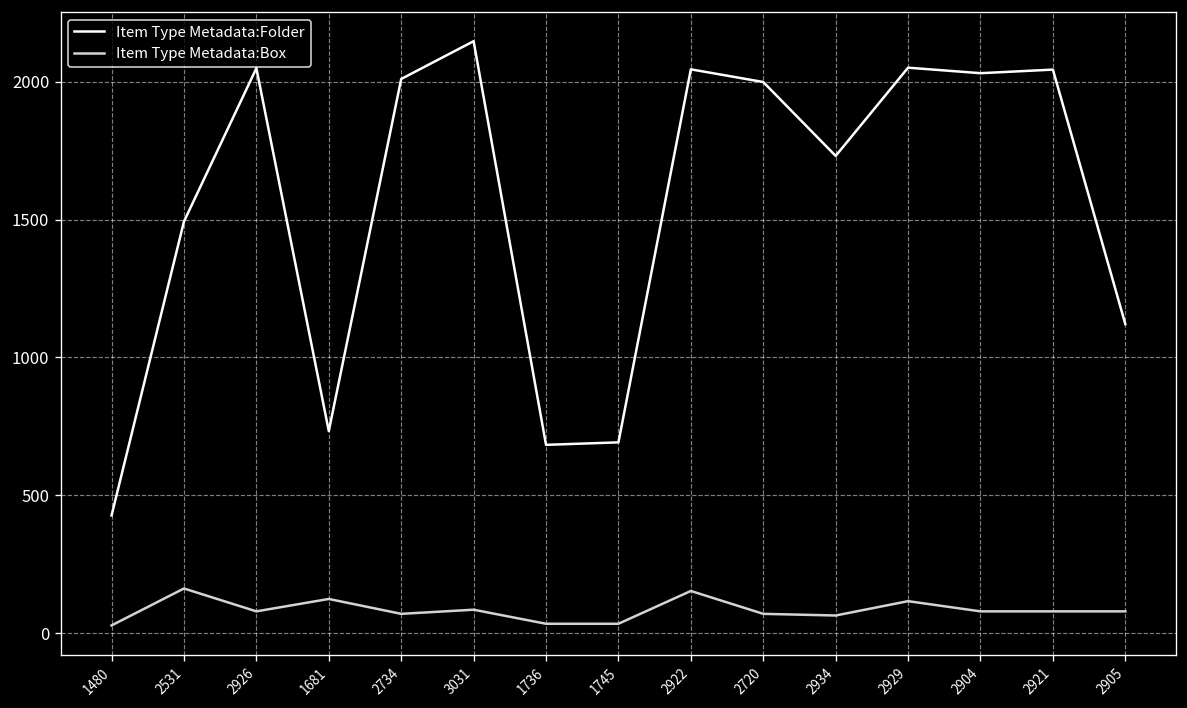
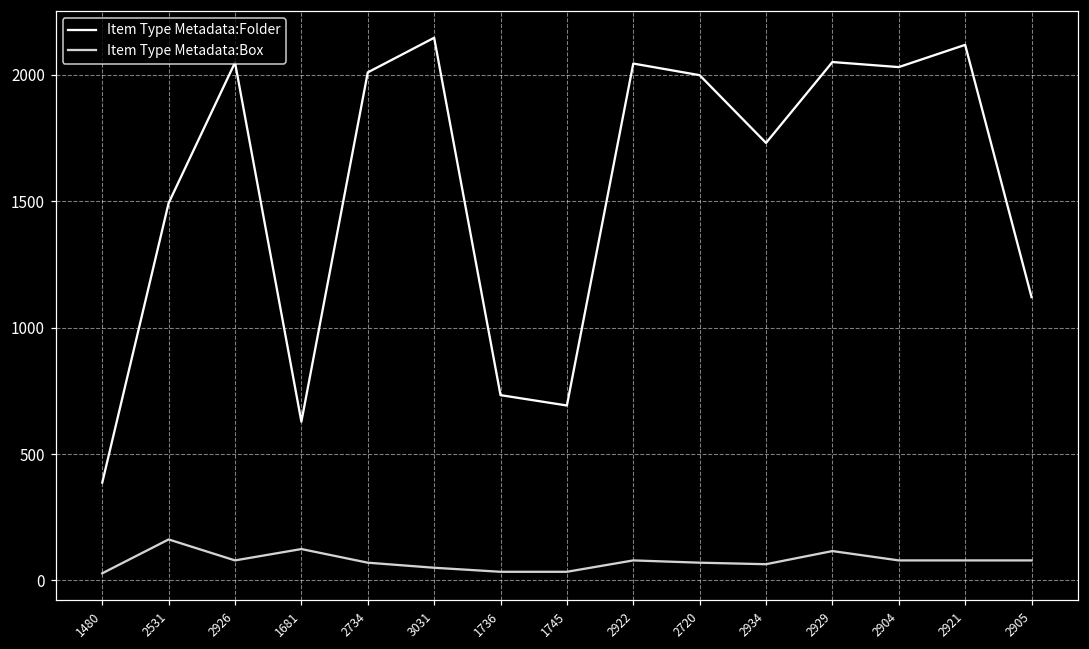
Item Type Metadata:Folder, 1480: 430 -> 390
Item Type Metadata:Folder, 1681: 730 -> 630
Item Type Metadata:Box, 3031: 90 -> 50
Item Type Metadata:Folder, 1736: 680 -> 730
Item Type Metadata:Box, 2922: 150 -> 80
Item Type Metadata:Folder, 2921: 2040 -> 2120
